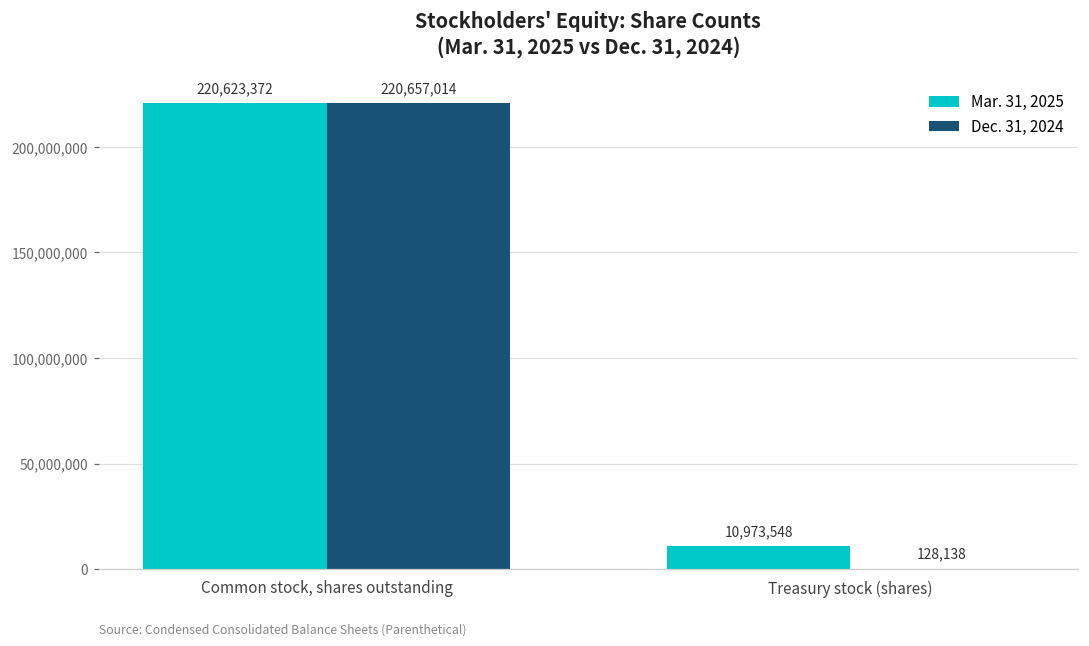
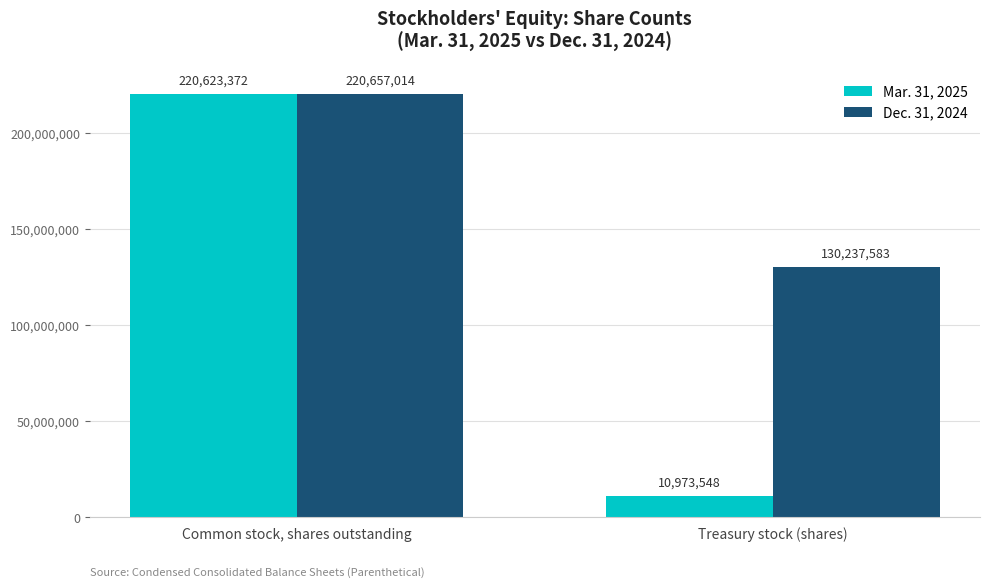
Dec. 31, 2024, Treasury stock (shares): 128,138 -> 130,237,583
